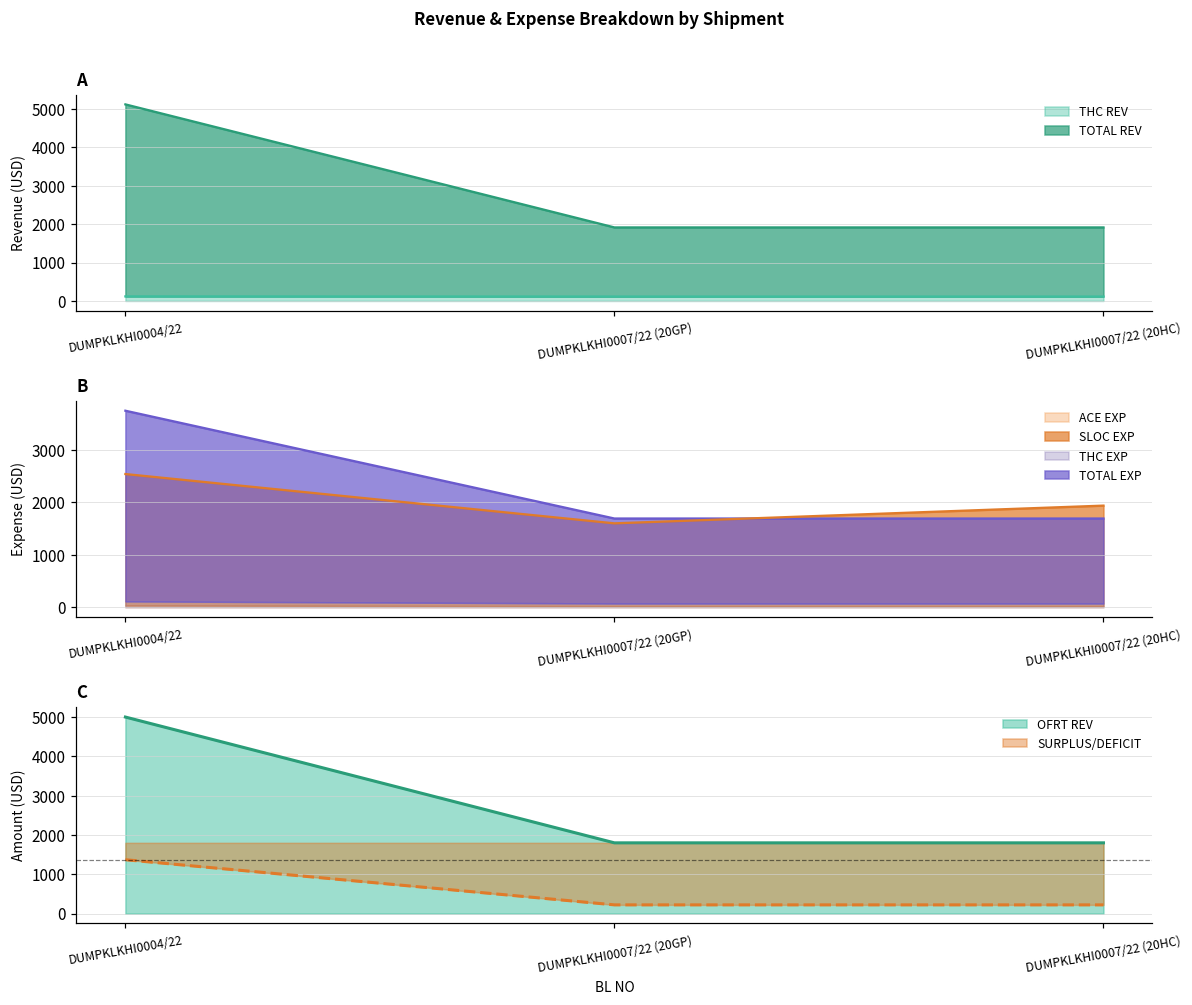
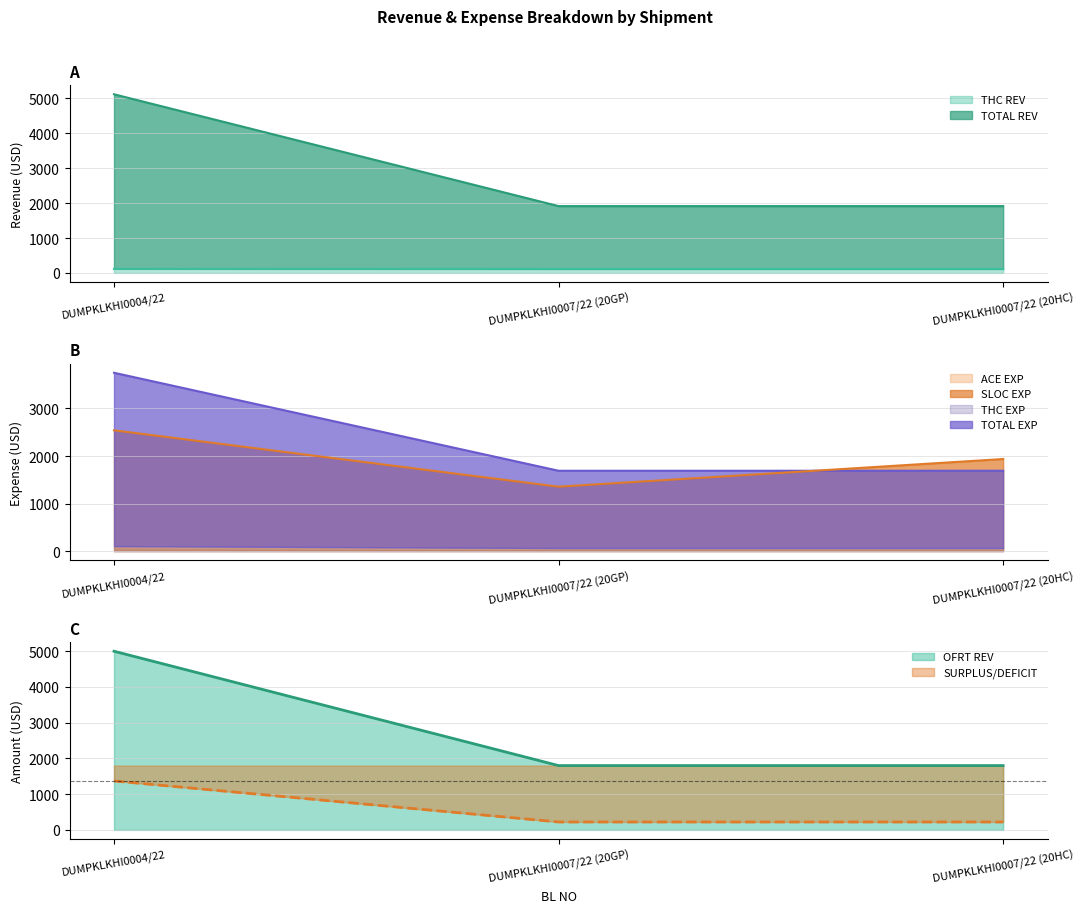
B, SLOC EXP, DUMPKLKHI0007/22 (20GP): 1600 -> 1400
